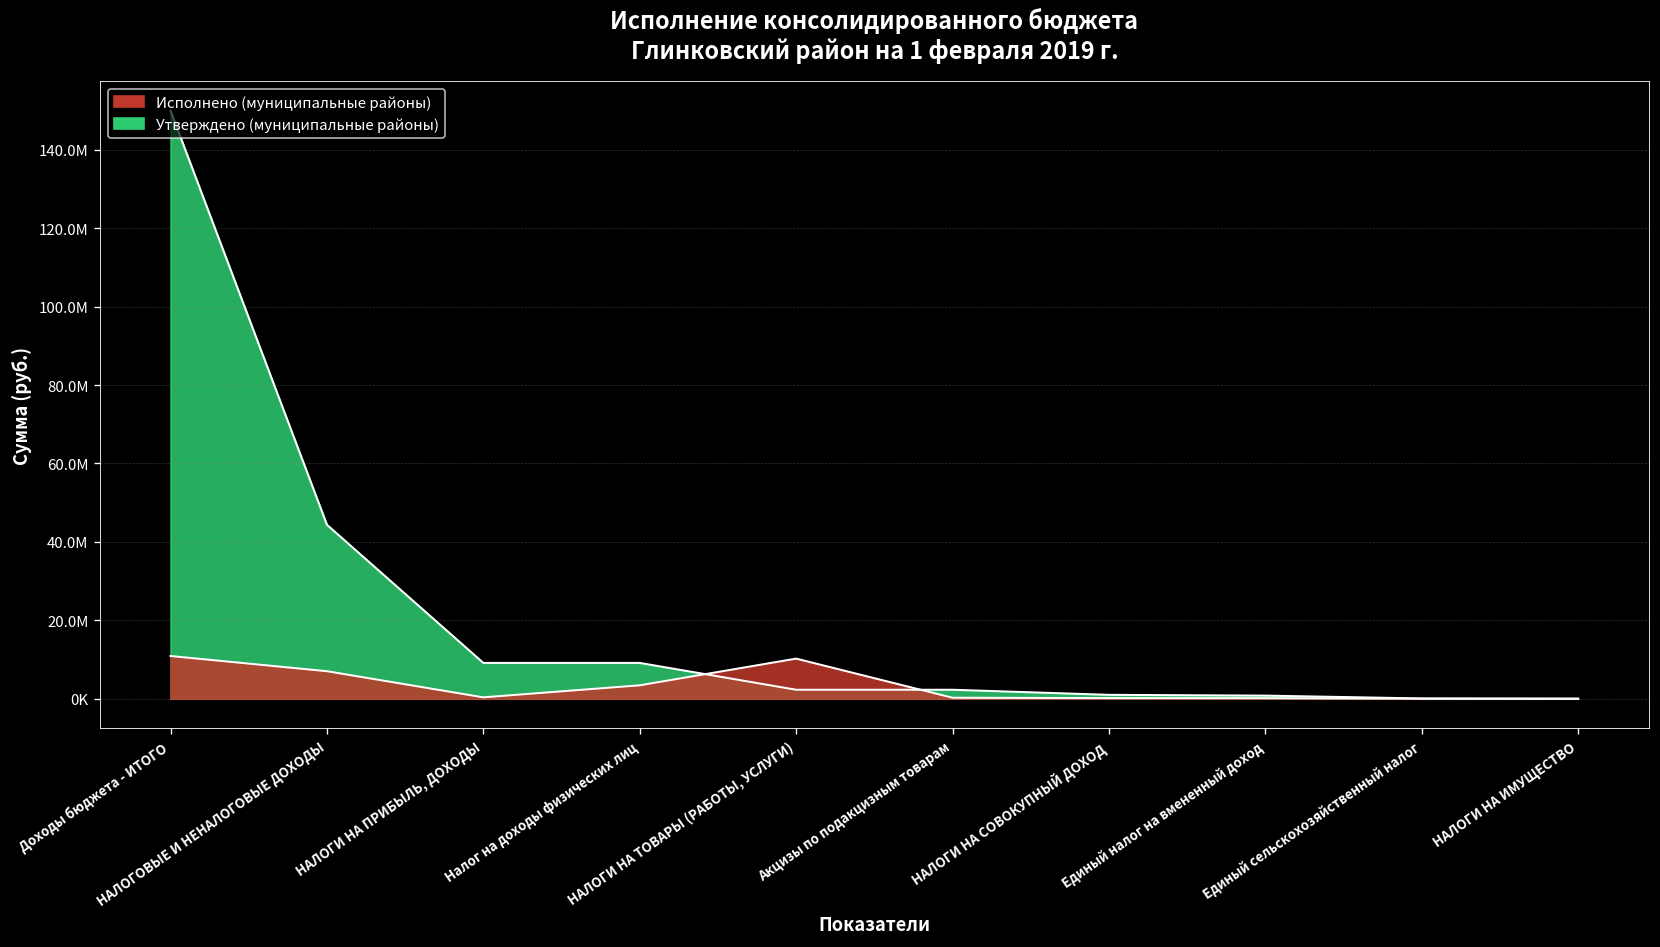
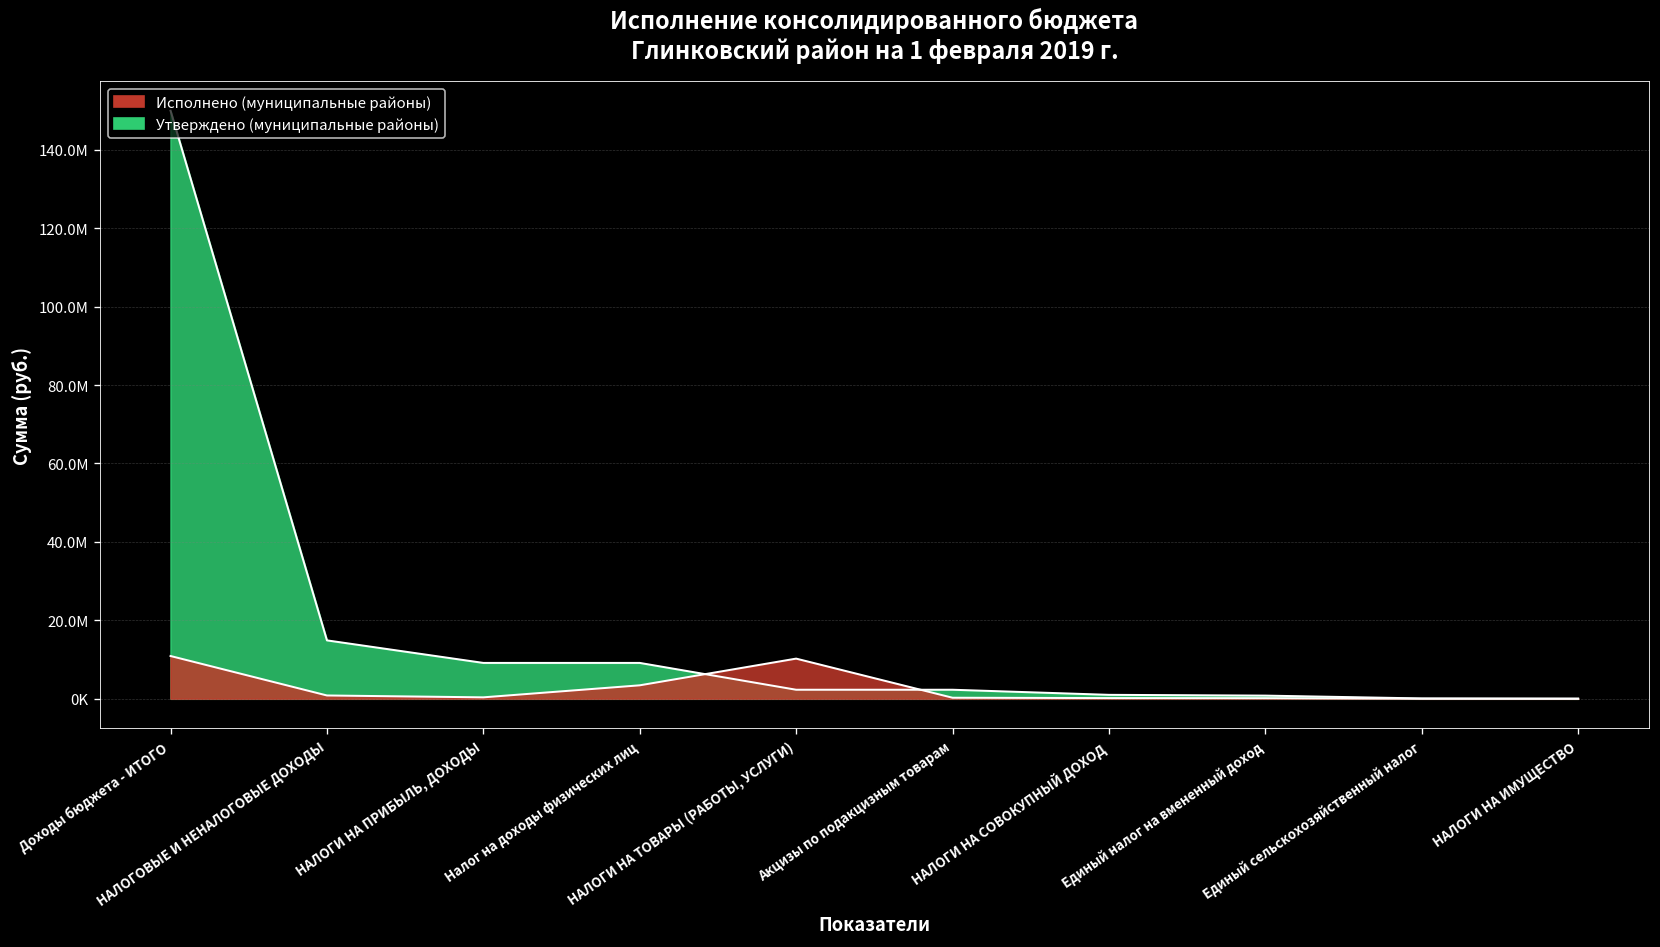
Утверждено (муниципальные районы), НАЛОГОВЫЕ И НЕНАЛОГОВЫЕ ДОХОДЫ: 44000000 -> 15000000
Исполнено (муниципальные районы), НАЛОГОВЫЕ И НЕНАЛОГОВЫЕ ДОХОДЫ: 7000000 -> 1000000
